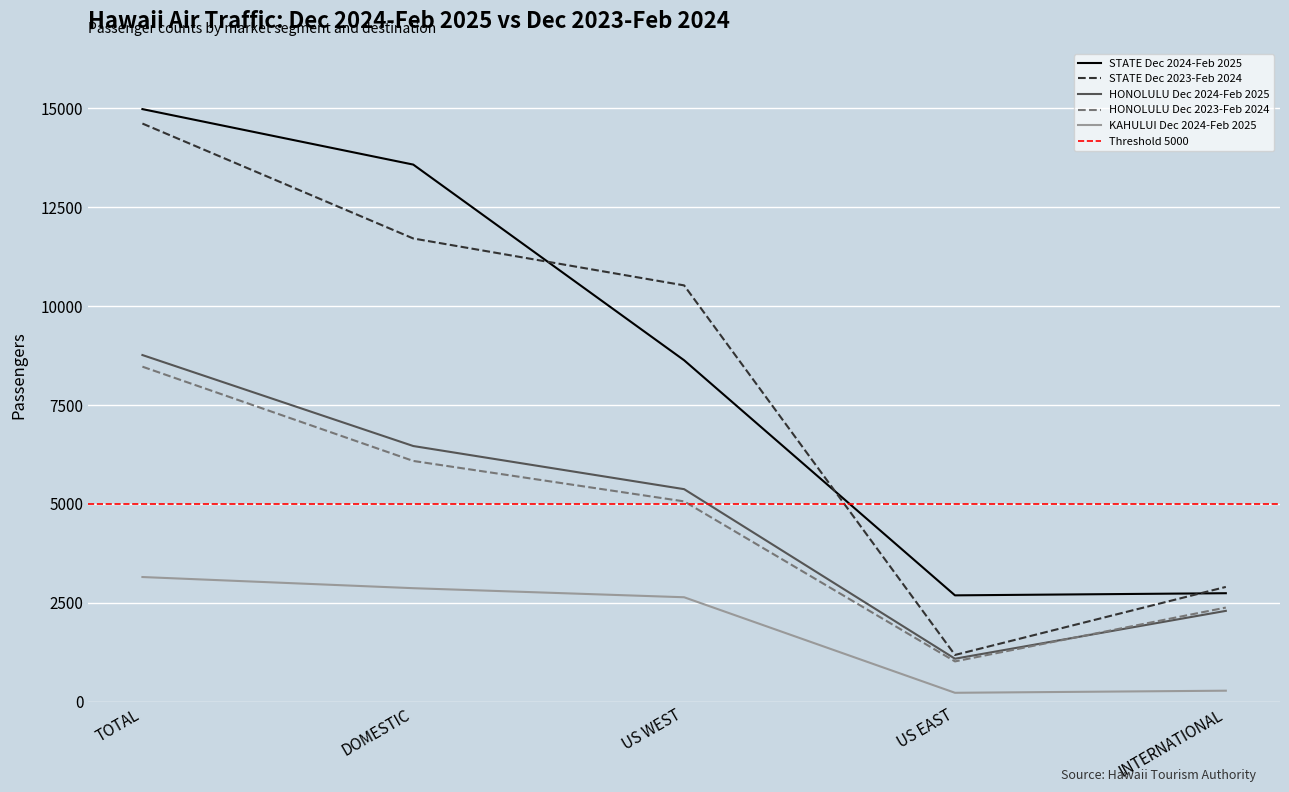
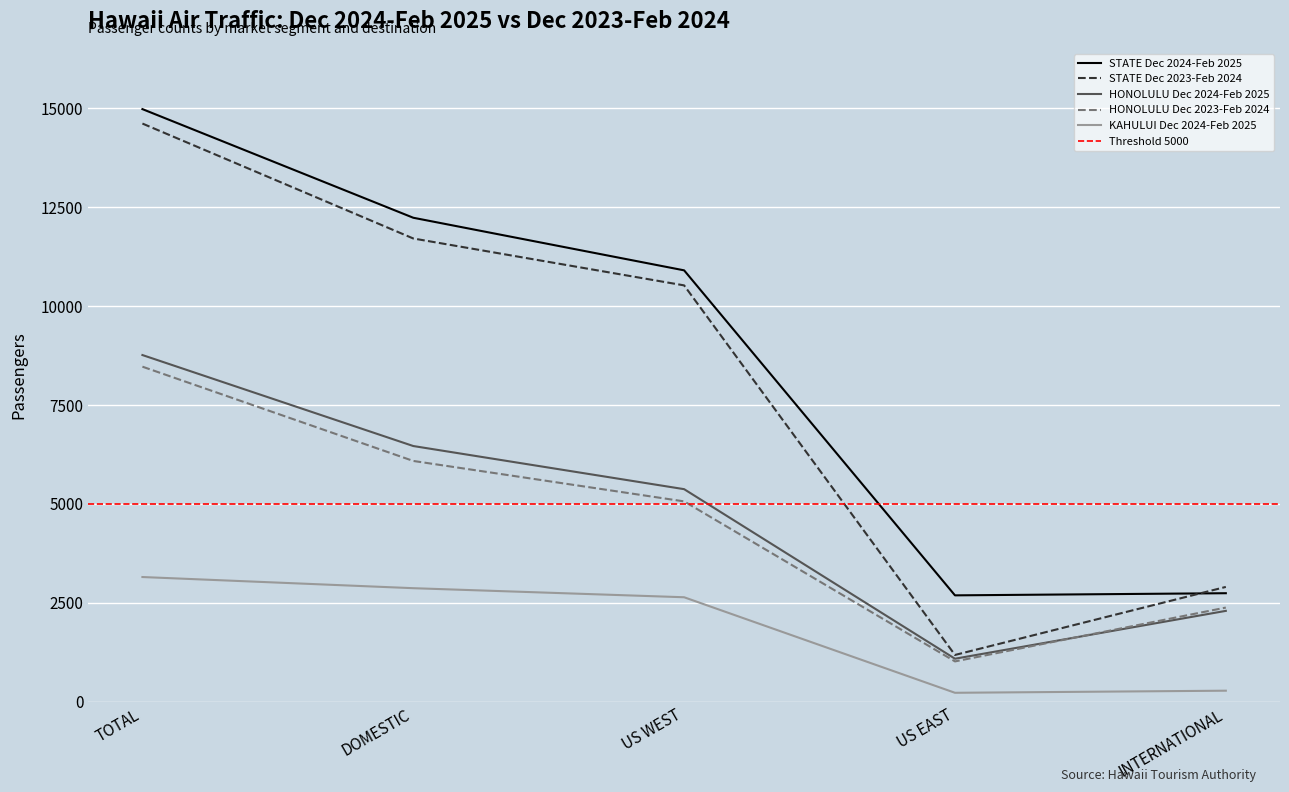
STATE Dec 2024-Feb 2025, DOMESTIC: 13600 -> 12200
STATE Dec 2024-Feb 2025, US WEST: 8600 -> 10900
